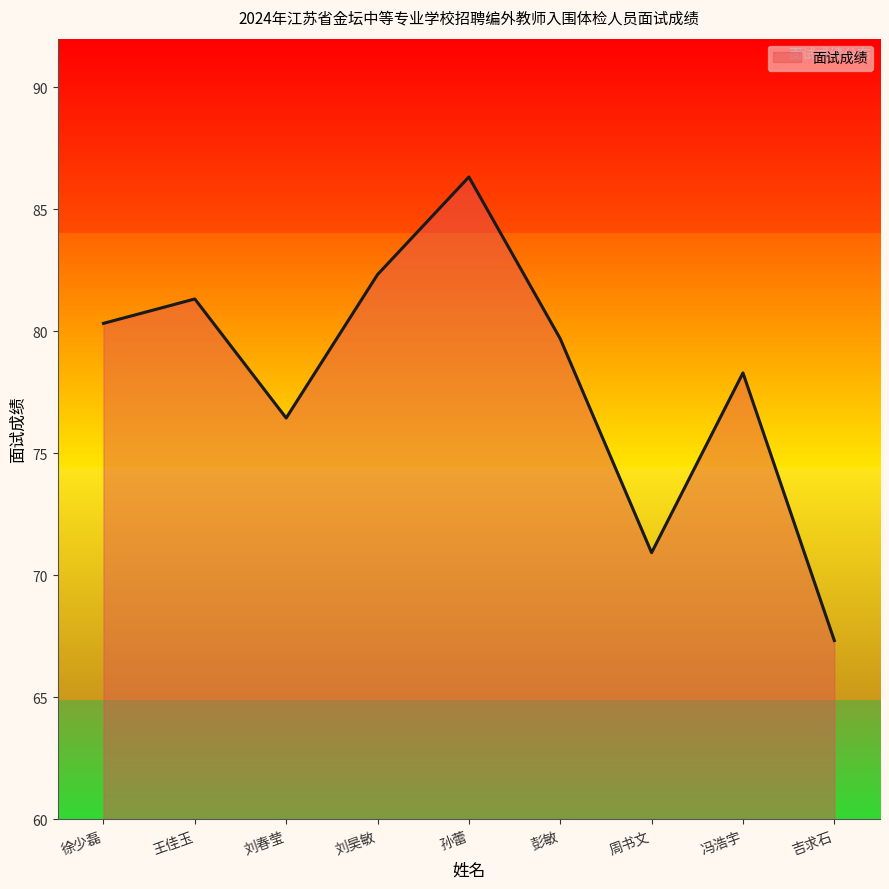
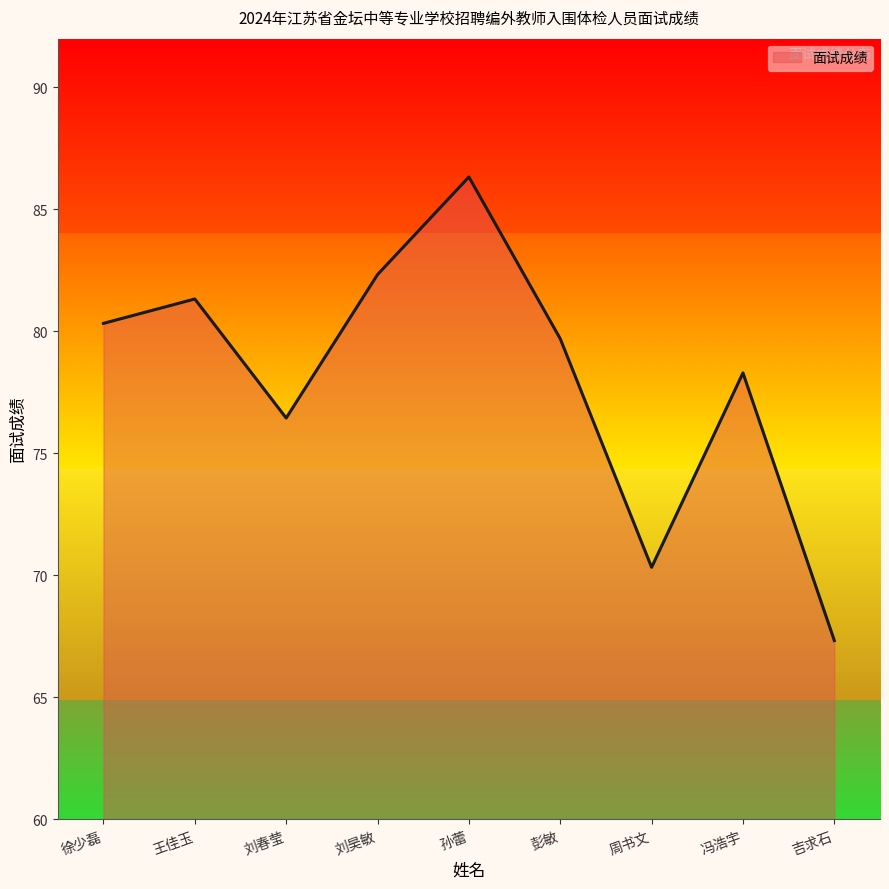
周书文: 70.9 -> 70.3
